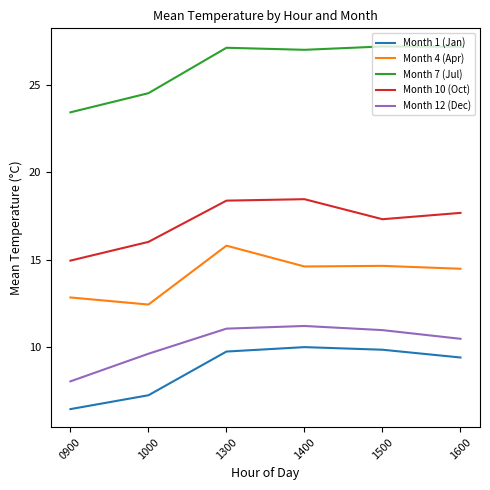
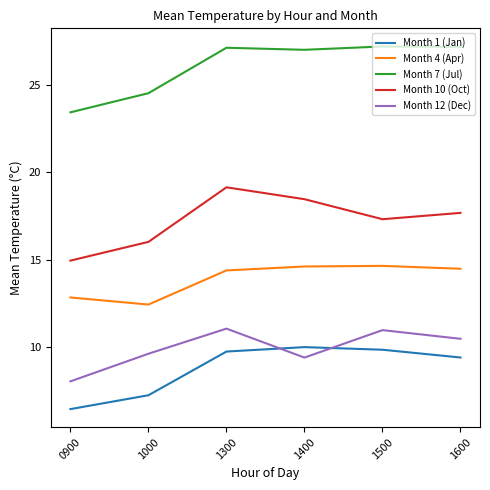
Month 4 (Apr), 1300: 15.8 -> 14.4
Month 10 (Oct), 1300: 18.4 -> 19.1
Month 12 (Dec), 1400: 11.2 -> 9.4
